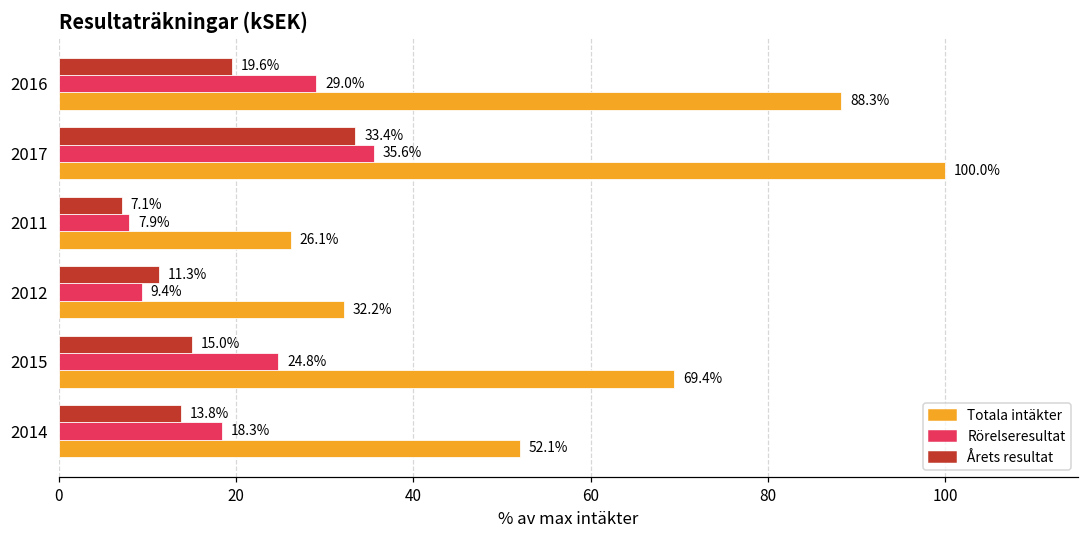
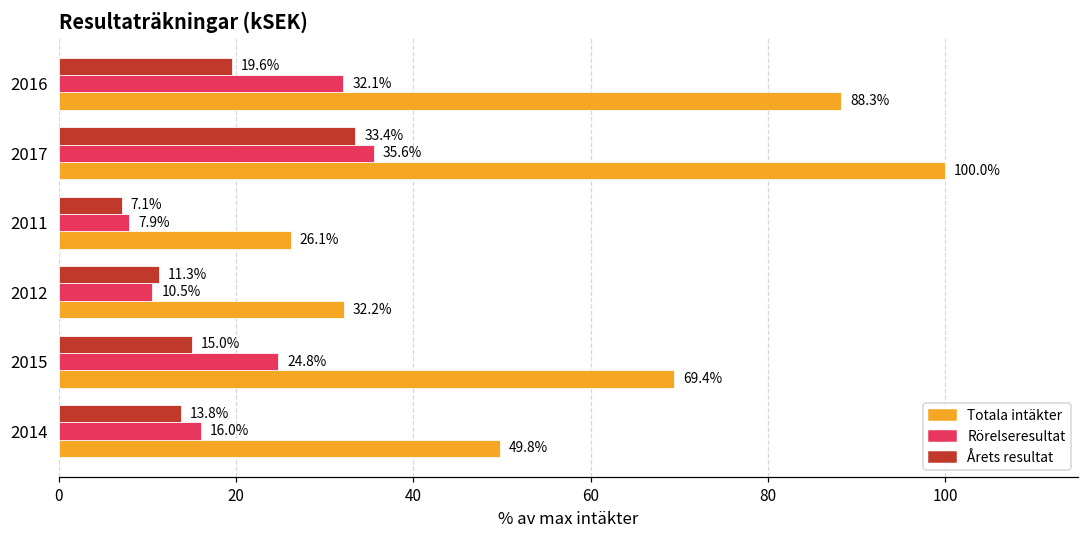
Rörelseresultat, 2016: 29.0% -> 32.1%
Rörelseresultat, 2012: 9.4% -> 10.5%
Rörelseresultat, 2014: 18.3% -> 16.0%
Totala intäkter, 2014: 52.1% -> 49.8%
